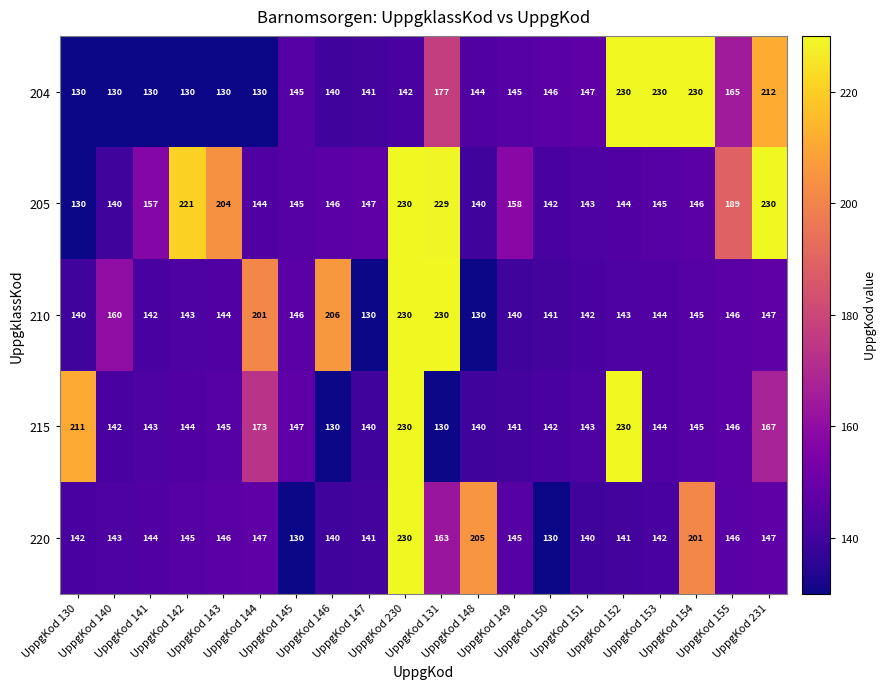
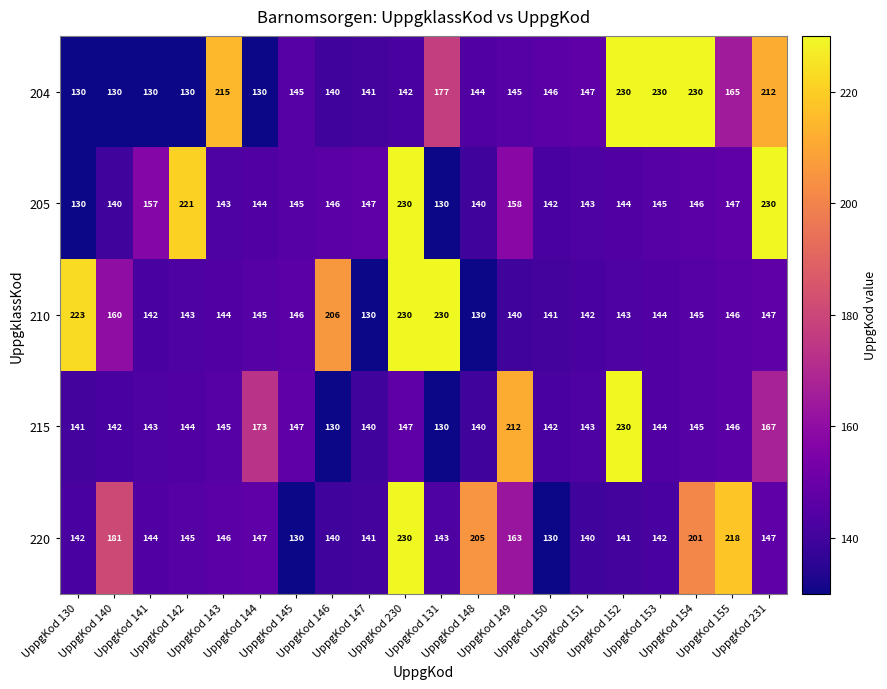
204, UppgKod 143: 130 -> 215
205, UppgKod 143: 204 -> 143
205, UppgKod 131: 229 -> 130
205, UppgKod 155: 189 -> 147
210, UppgKod 130: 140 -> 223
210, UppgKod 144: 201 -> 145
215, UppgKod 130: 211 -> 141
215, UppgKod 230: 230 -> 147
215, UppgKod 149: 141 -> 212
220, UppgKod 140: 143 -> 181
220, UppgKod 131: 163 -> 143
220, UppgKod 149: 145 -> 163
220, UppgKod 155: 146 -> 218
